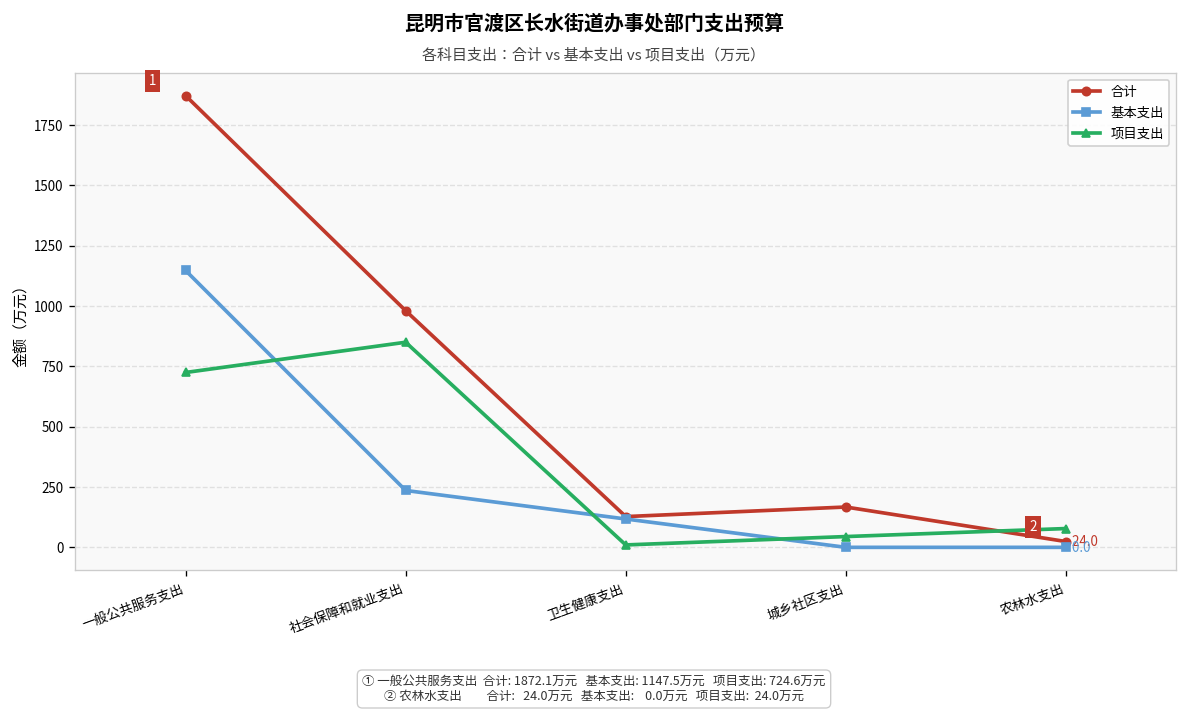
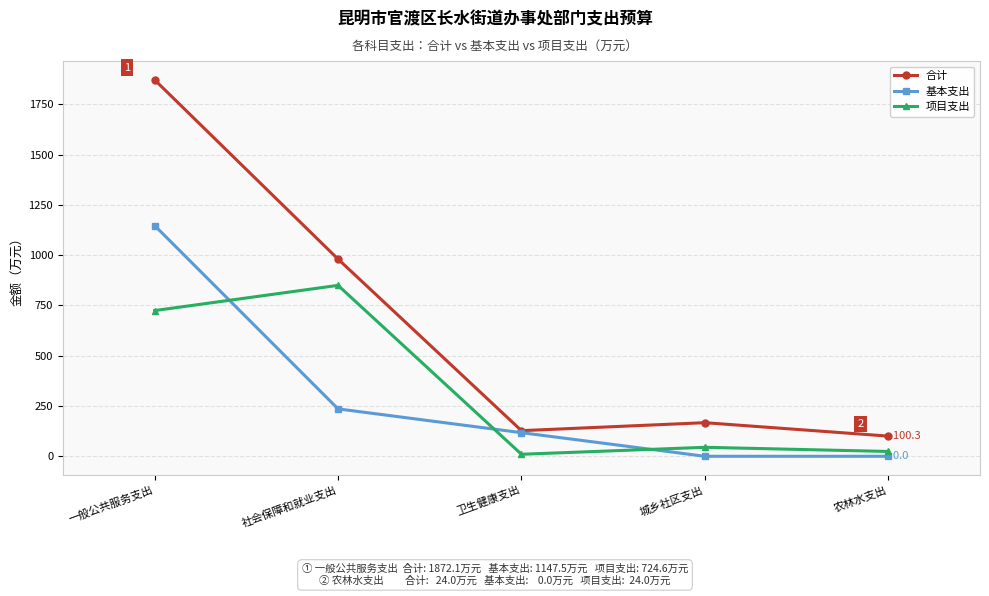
合计, 农林水支出: 24.0 -> 100.3
项目支出, 农林水支出: 80 -> 20
